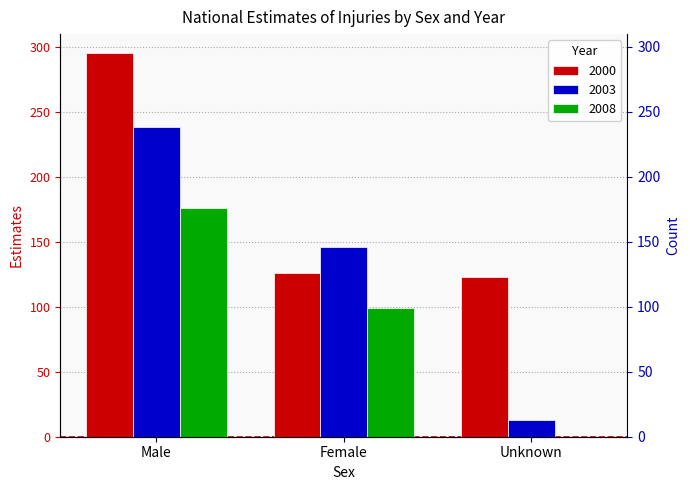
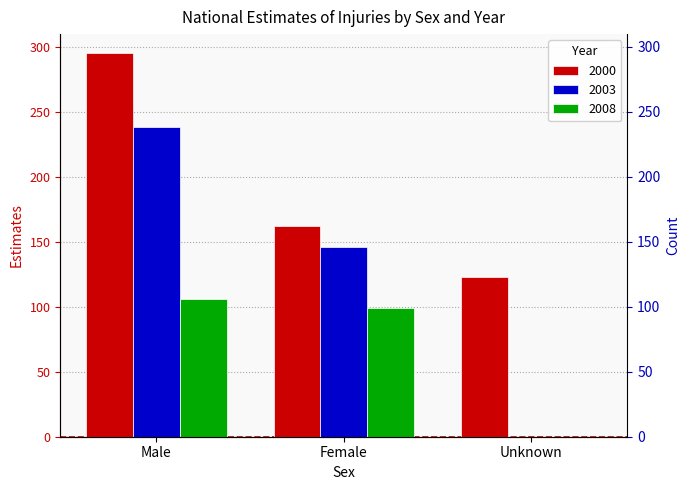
2008, Male: 176 -> 106
2000, Female: 126 -> 162
2003, Unknown: 13 -> 0
